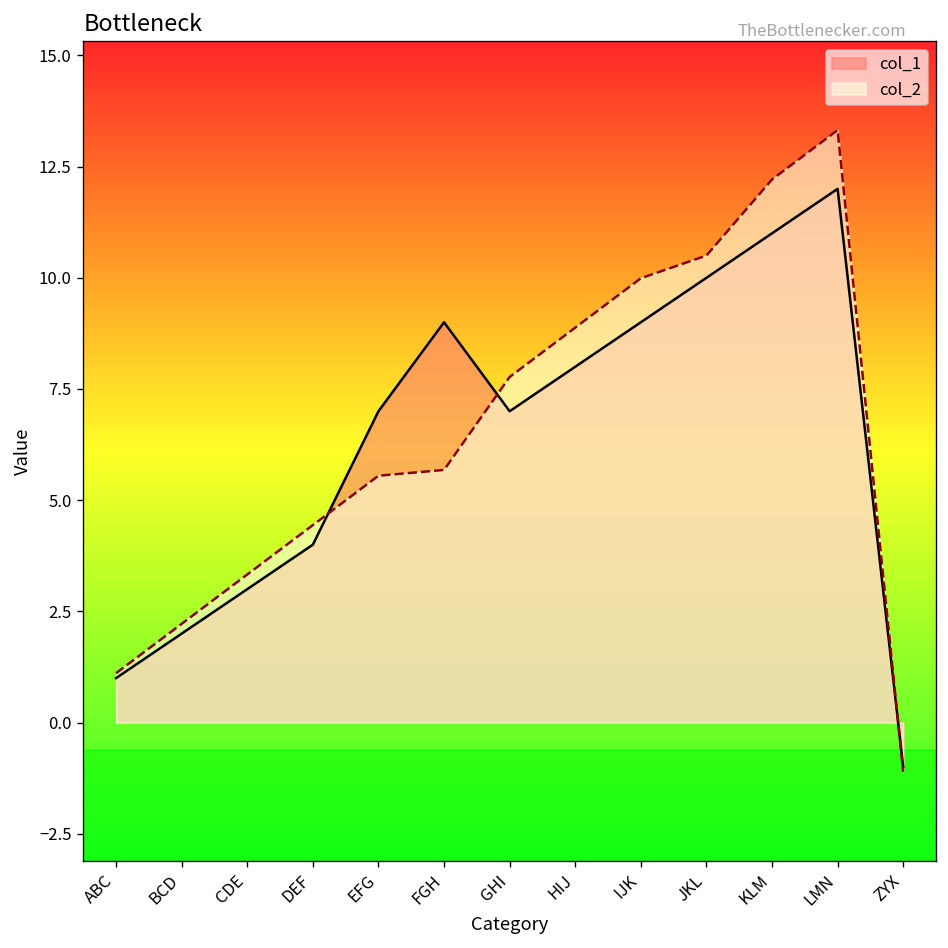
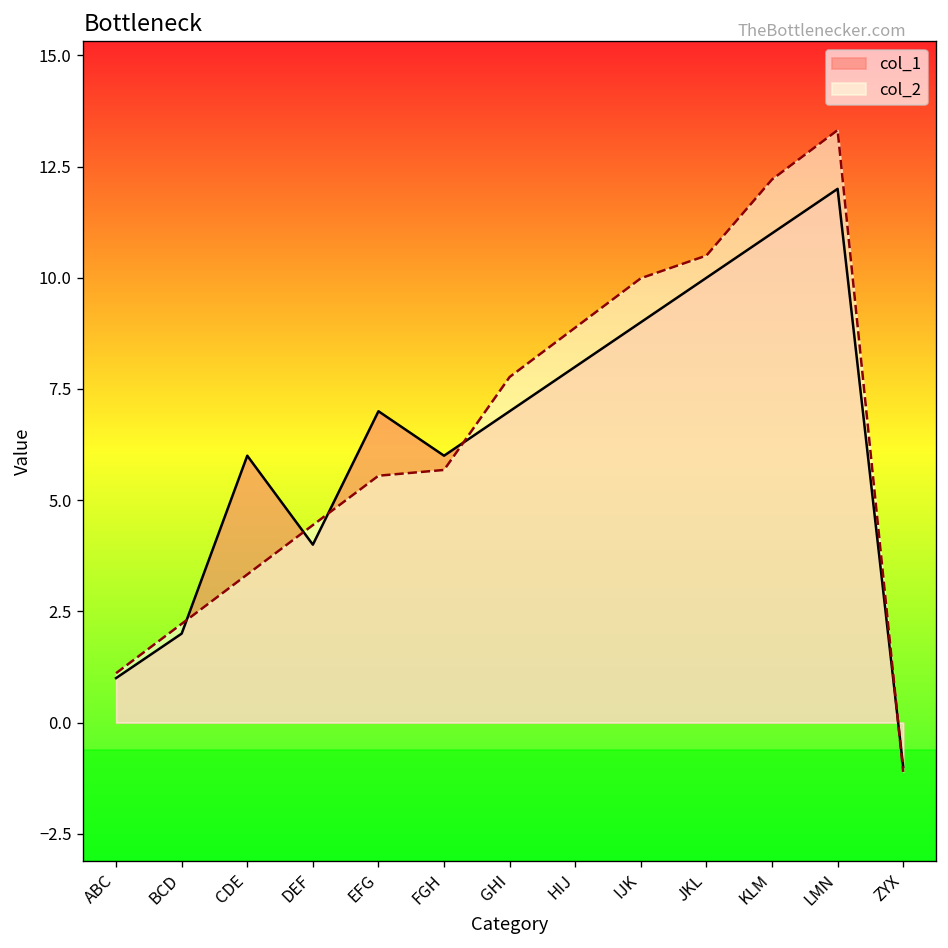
col_1, CDE: 3 -> 6
col_1, FGH: 9 -> 6
